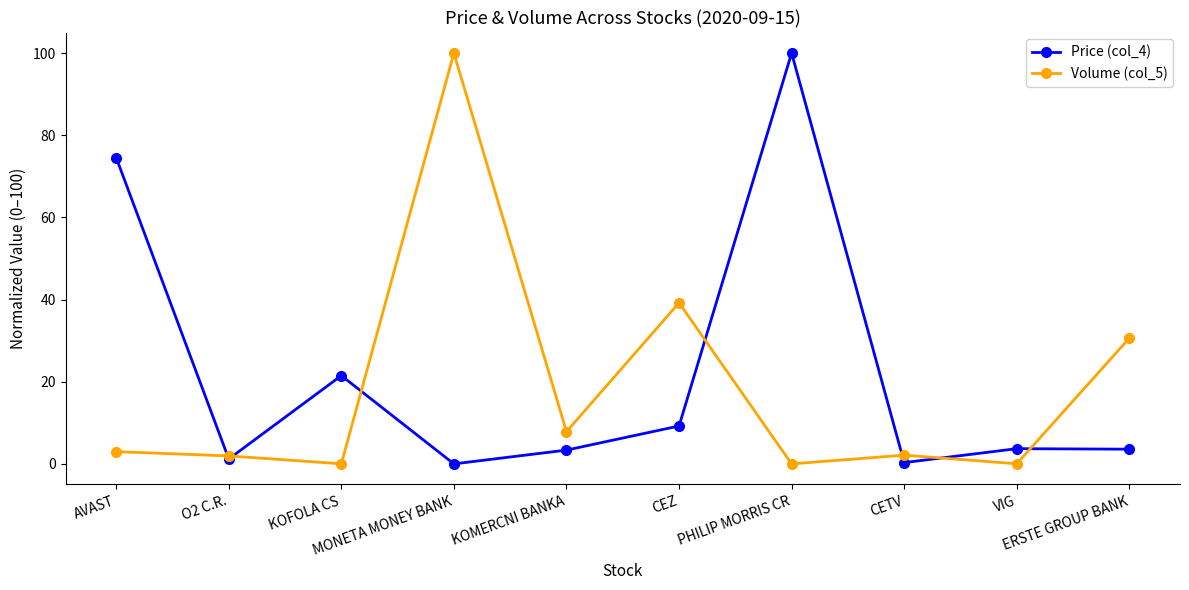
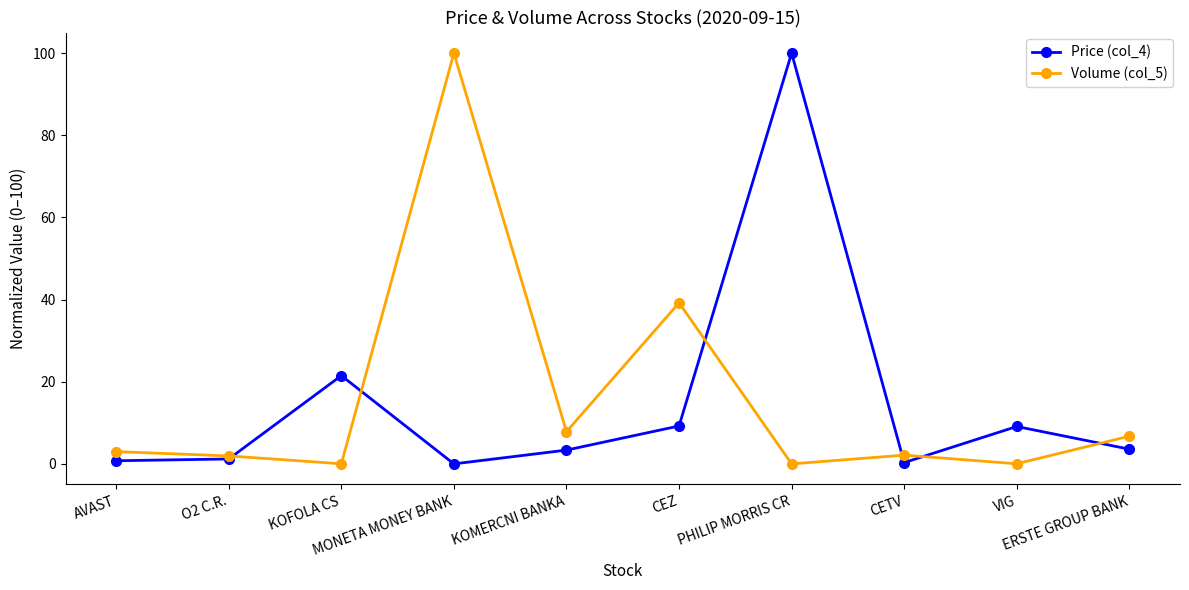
Price (col_4), AVAST: 75 -> 1
Price (col_4), VIG: 4 -> 9
Volume (col_5), ERSTE GROUP BANK: 31 -> 7
